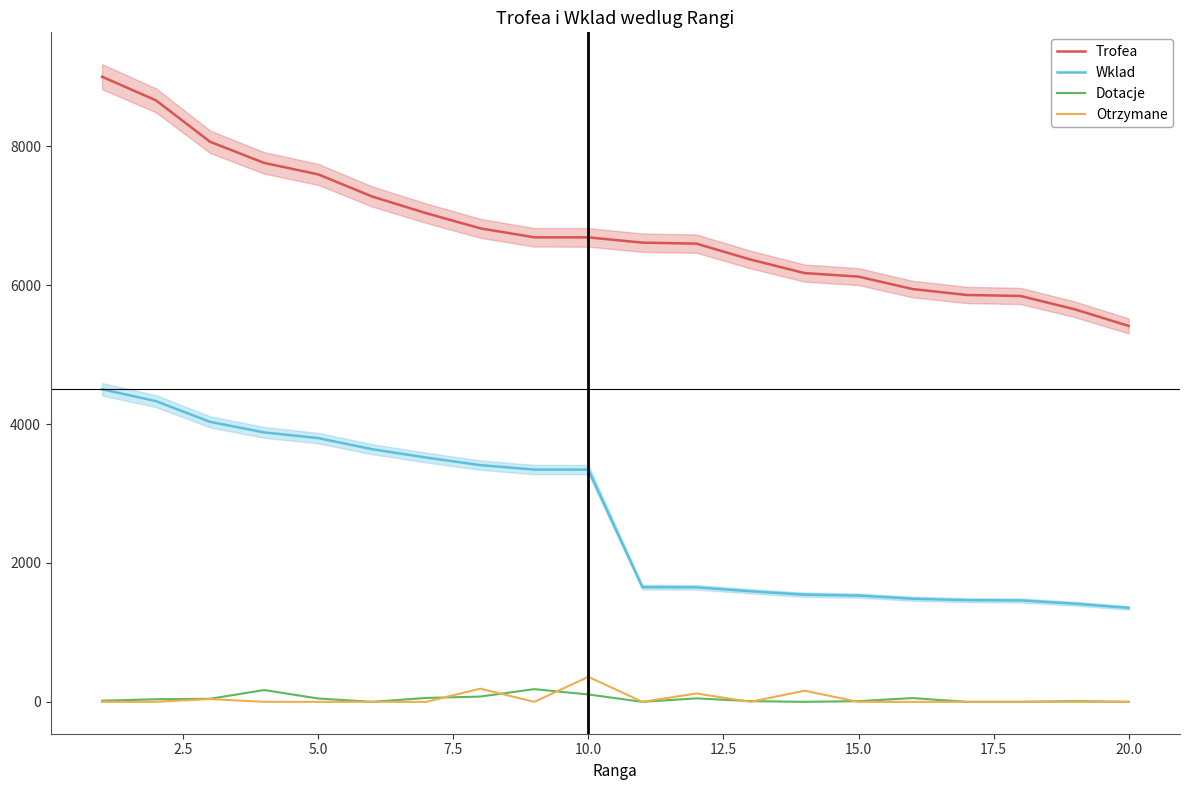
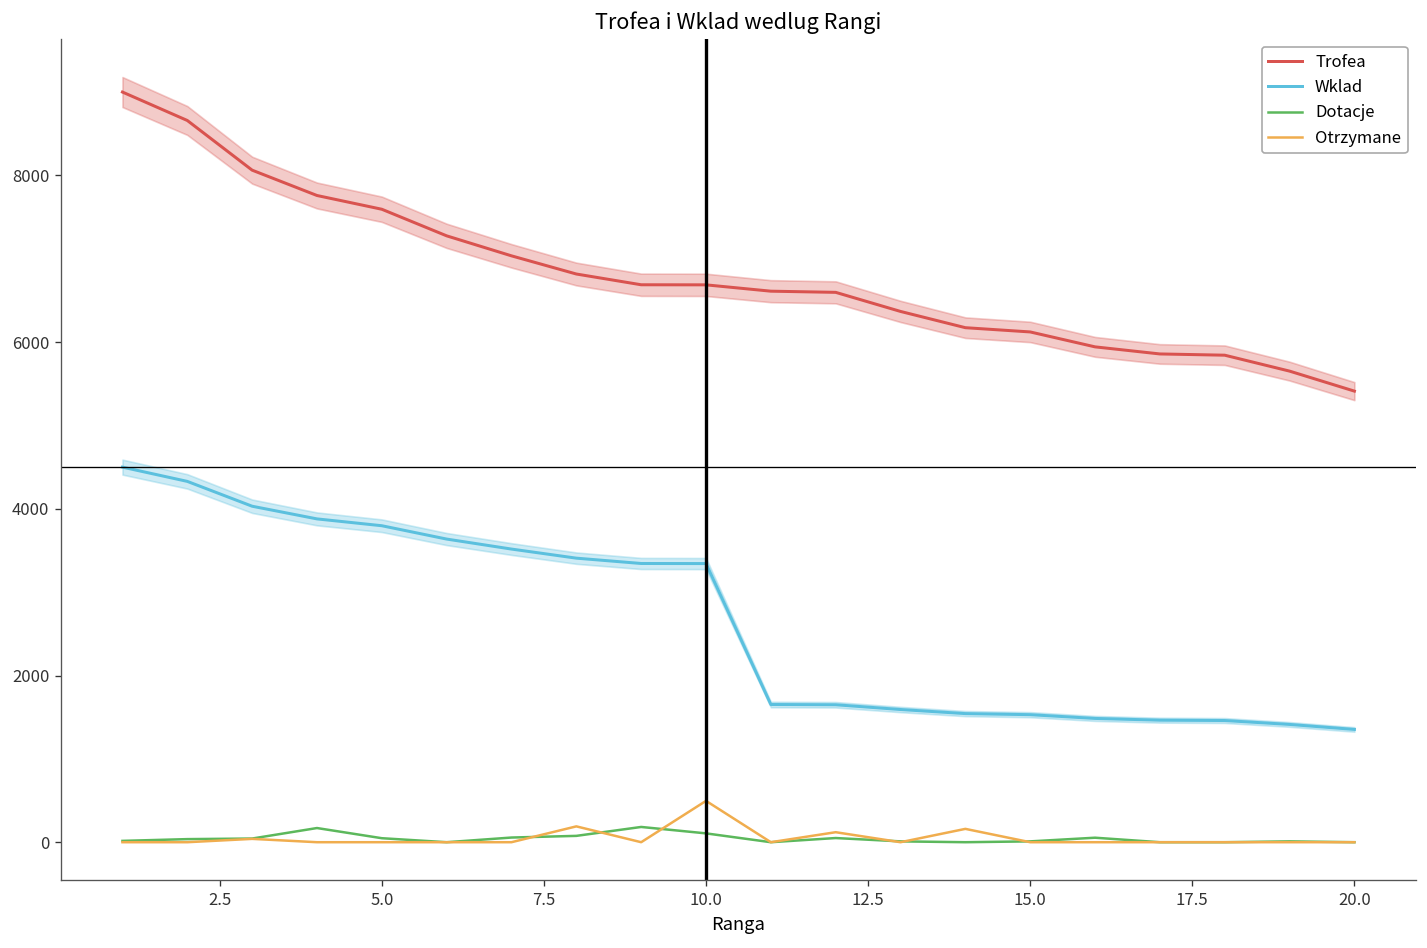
Otrzymane, 10.0: 400 -> 500
